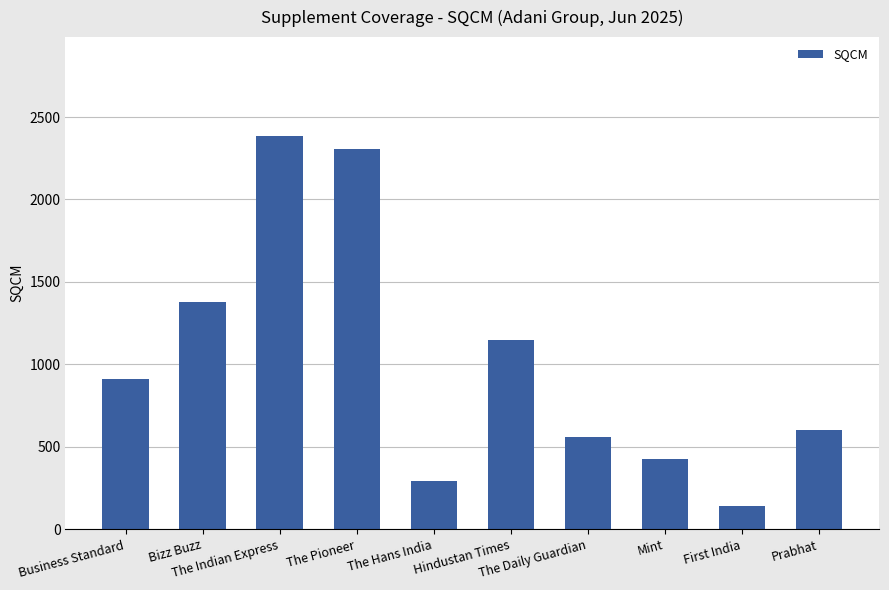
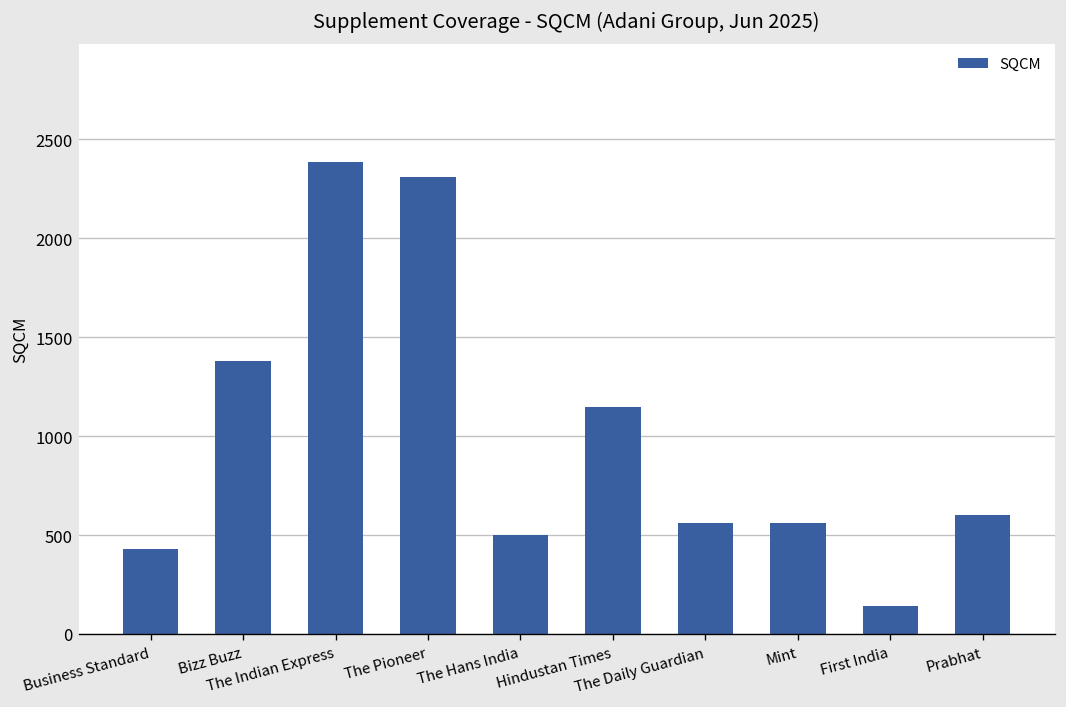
Business Standard: 910 -> 430
The Hans India: 290 -> 500
Mint: 420 -> 560
